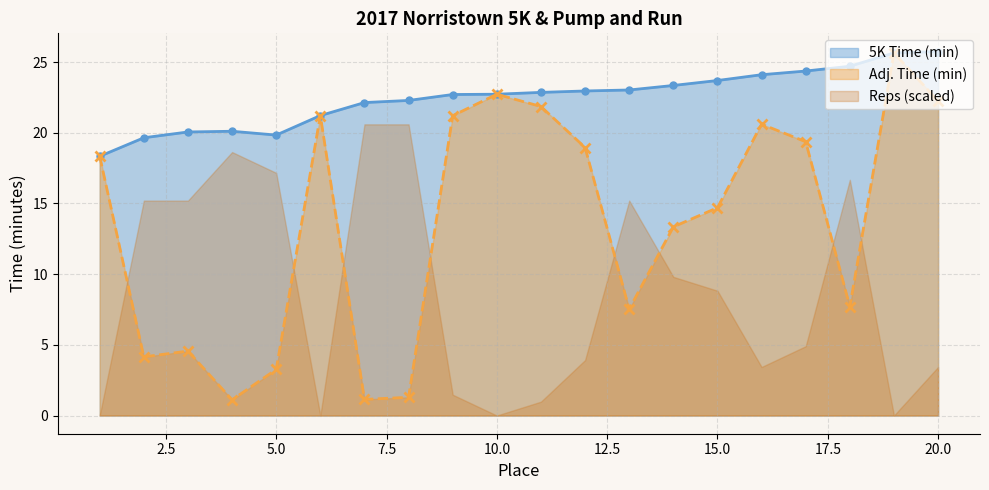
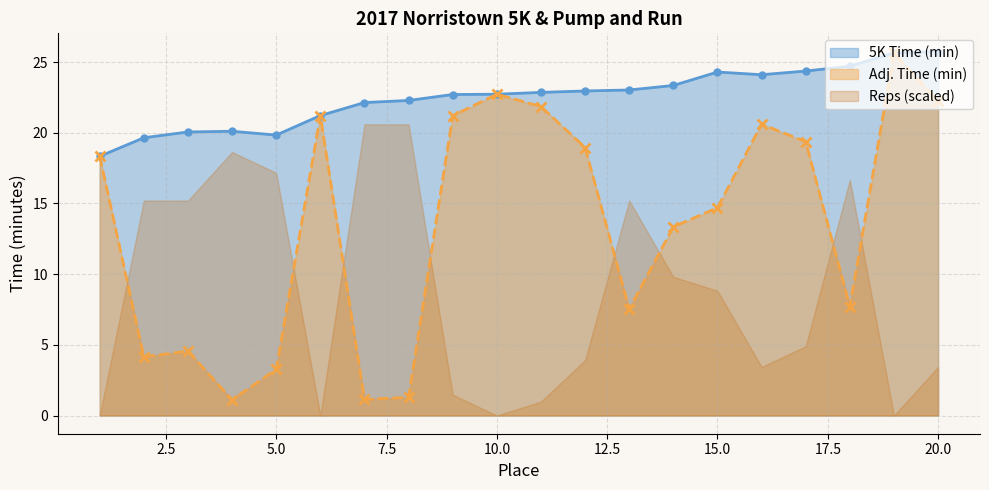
5K Time (min), 15.0: 23.7 -> 24.3
